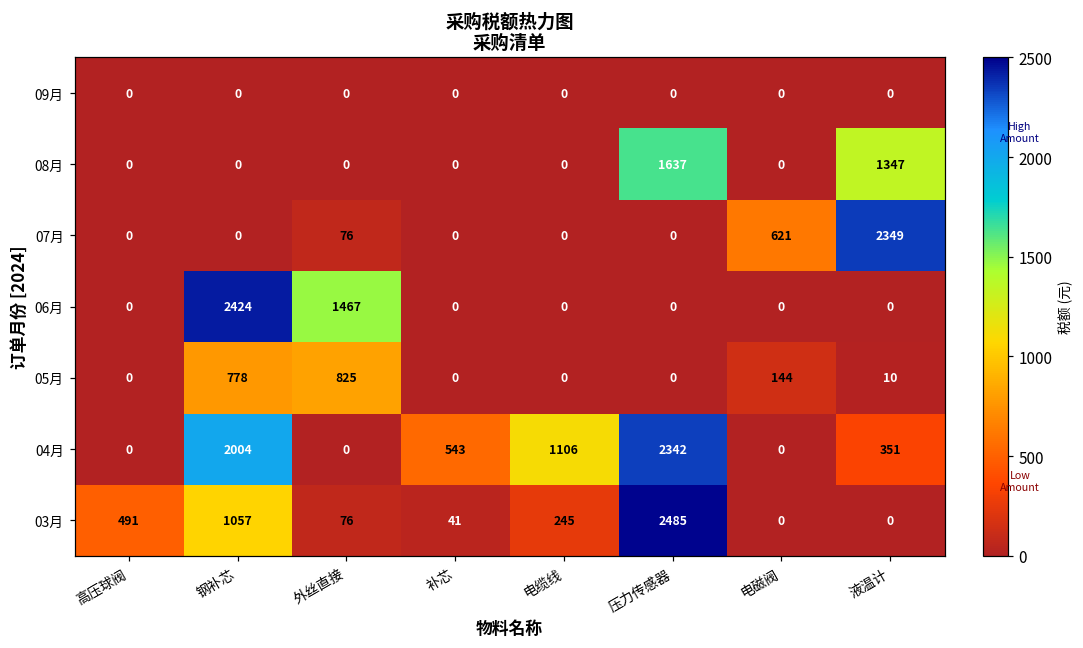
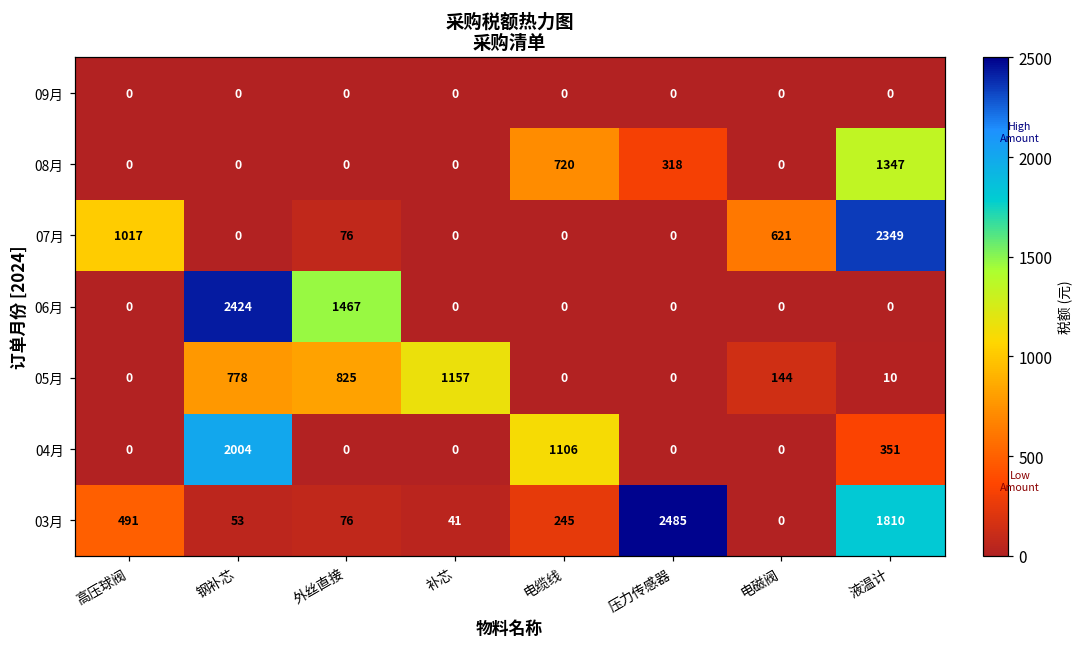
08月, 电缆线: 0 -> 720
08月, 压力传感器: 1637 -> 318
07月, 高压球阀: 0 -> 1017
05月, 补芯: 0 -> 1157
04月, 补芯: 543 -> 0
04月, 压力传感器: 2342 -> 0
03月, 钢补芯: 1057 -> 53
03月, 液温计: 0 -> 1810
